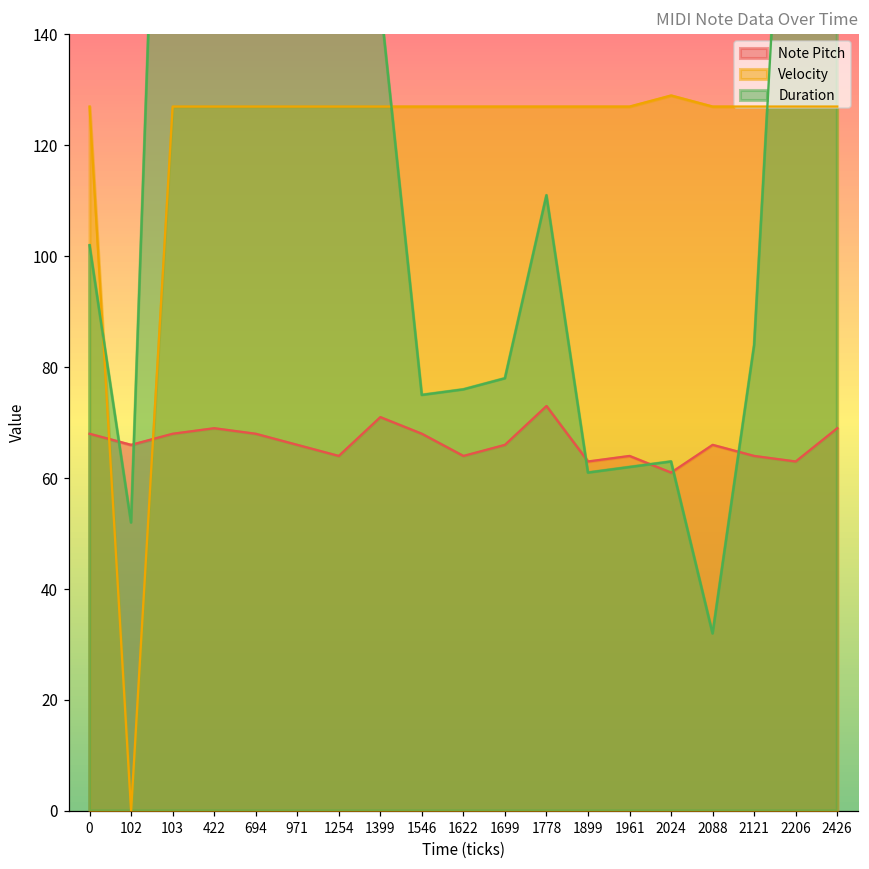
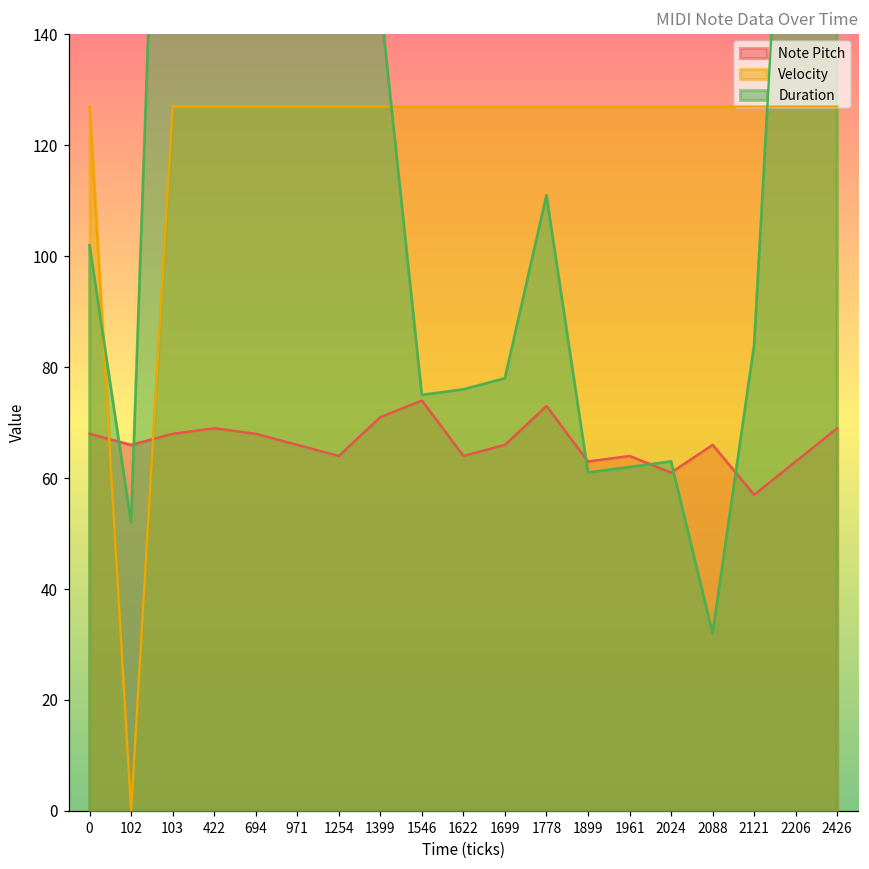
Note Pitch, 1546: 68 -> 74
Velocity, 2024: 129 -> 127
Note Pitch, 2121: 64 -> 57
